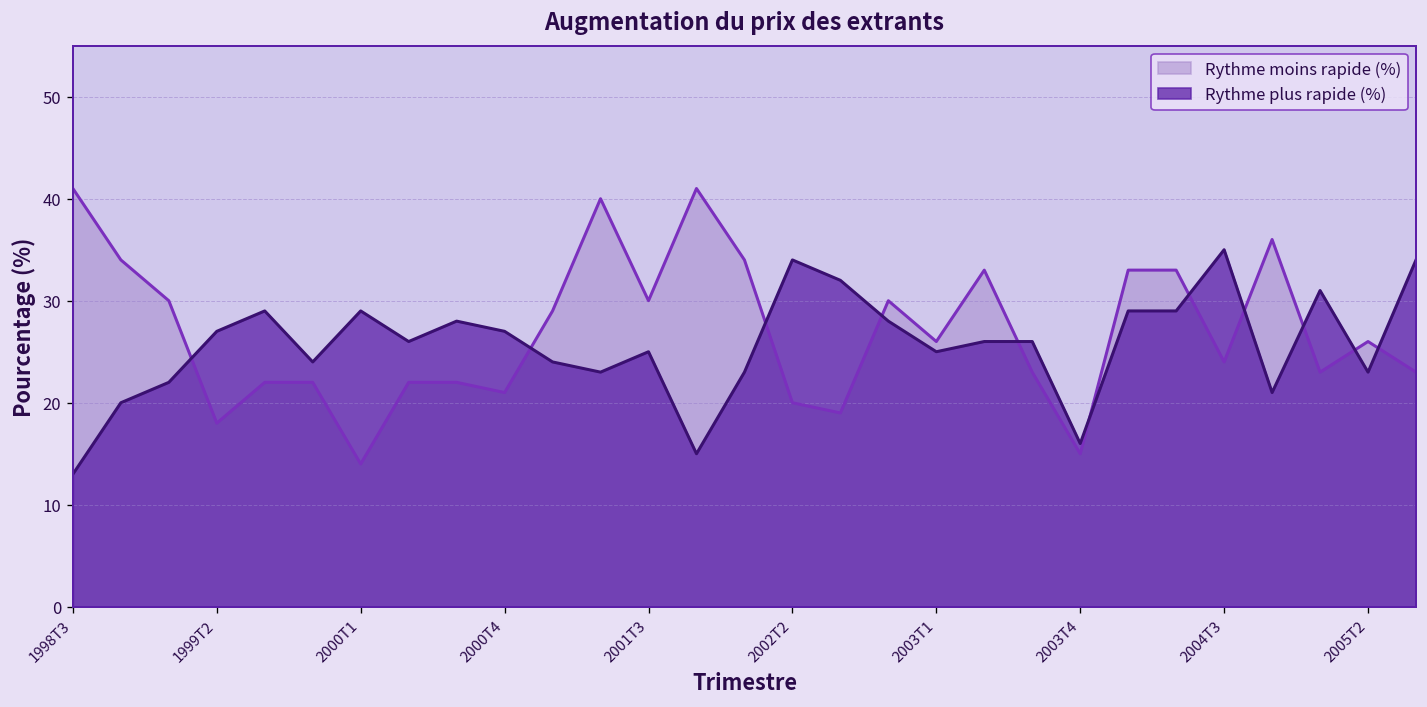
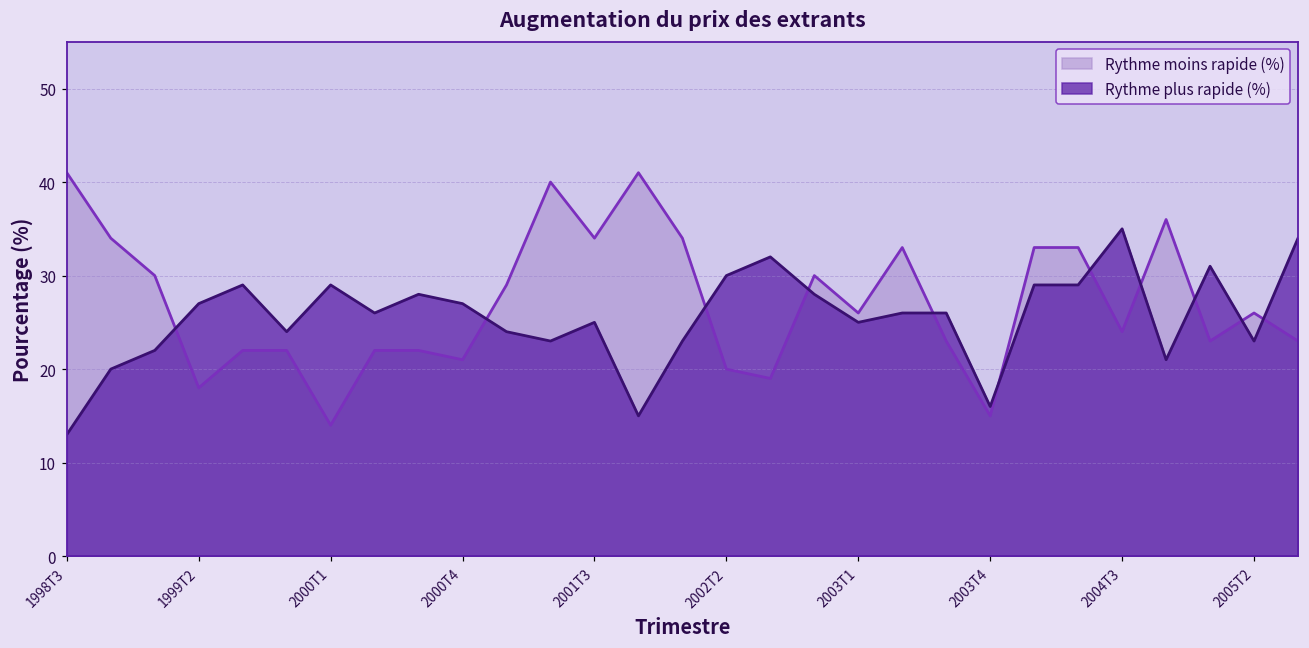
Rythme moins rapide (%), 2001T3: 30 -> 34
Rythme plus rapide (%), 2002T2: 34 -> 30
